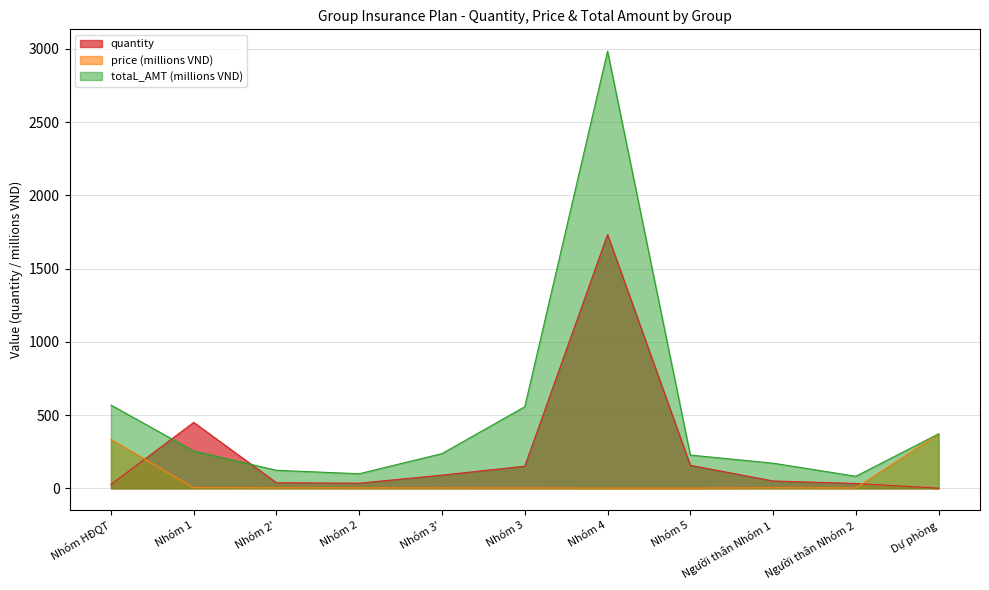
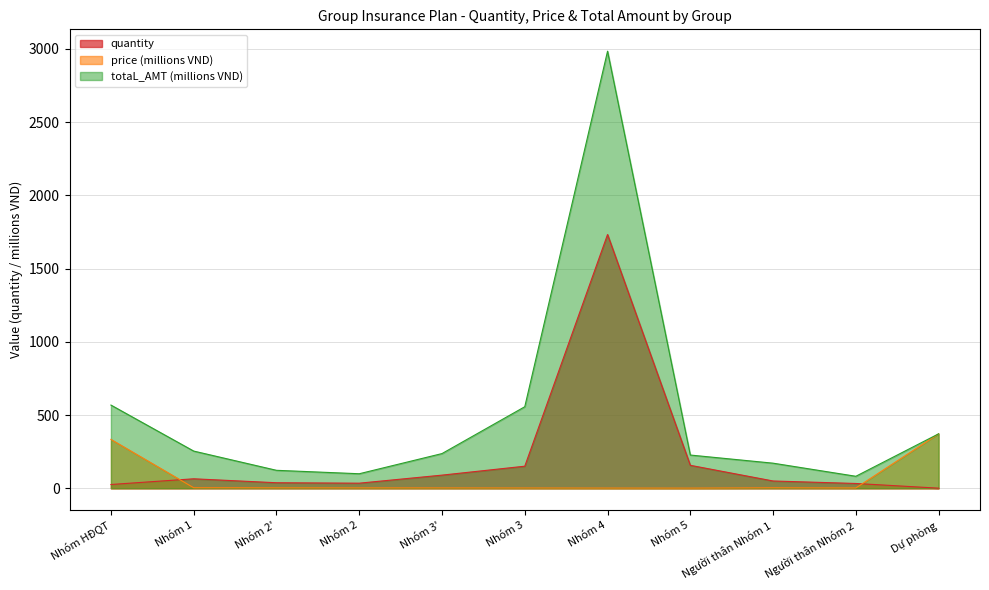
quantity, Nhóm 1: 450 -> 70
